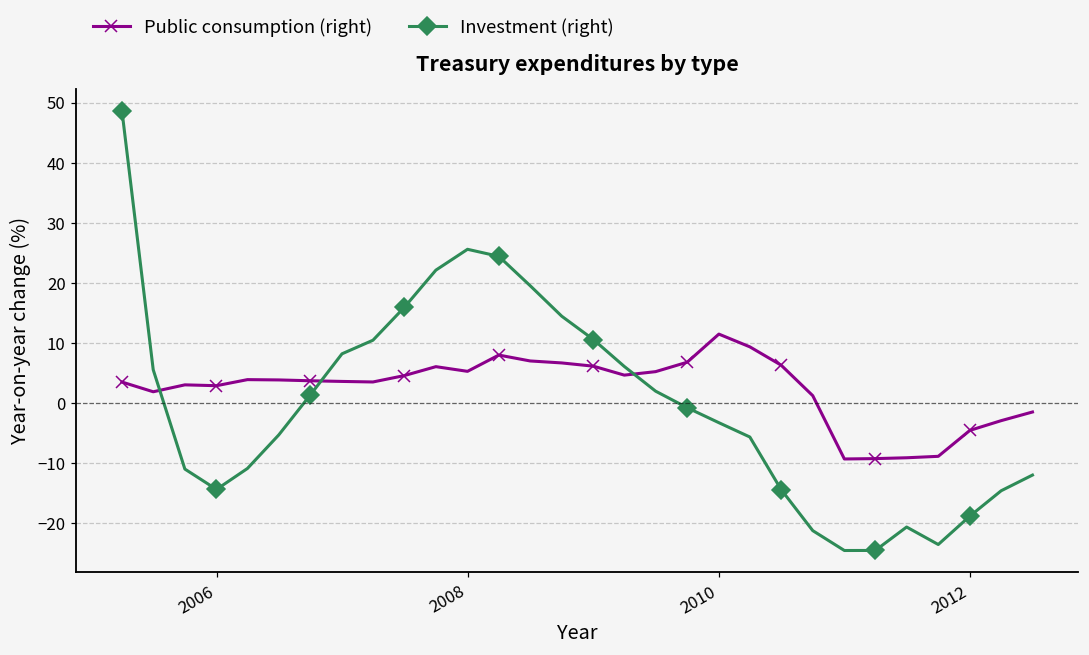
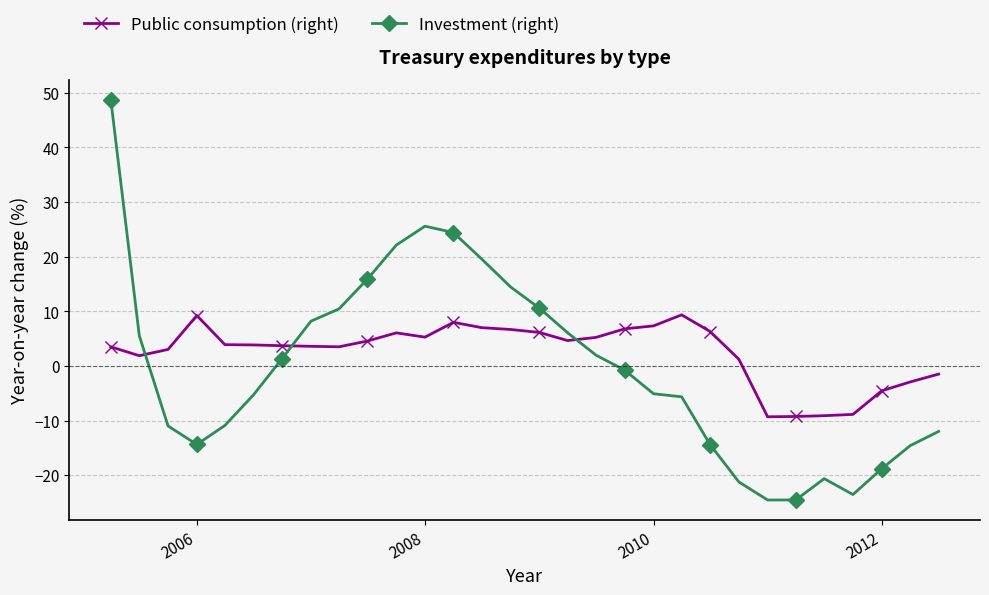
Public consumption (right), 2006: 3 -> 9
Public consumption (right), 2010: 11 -> 7
Investment (right), 2010: -3 -> -5
